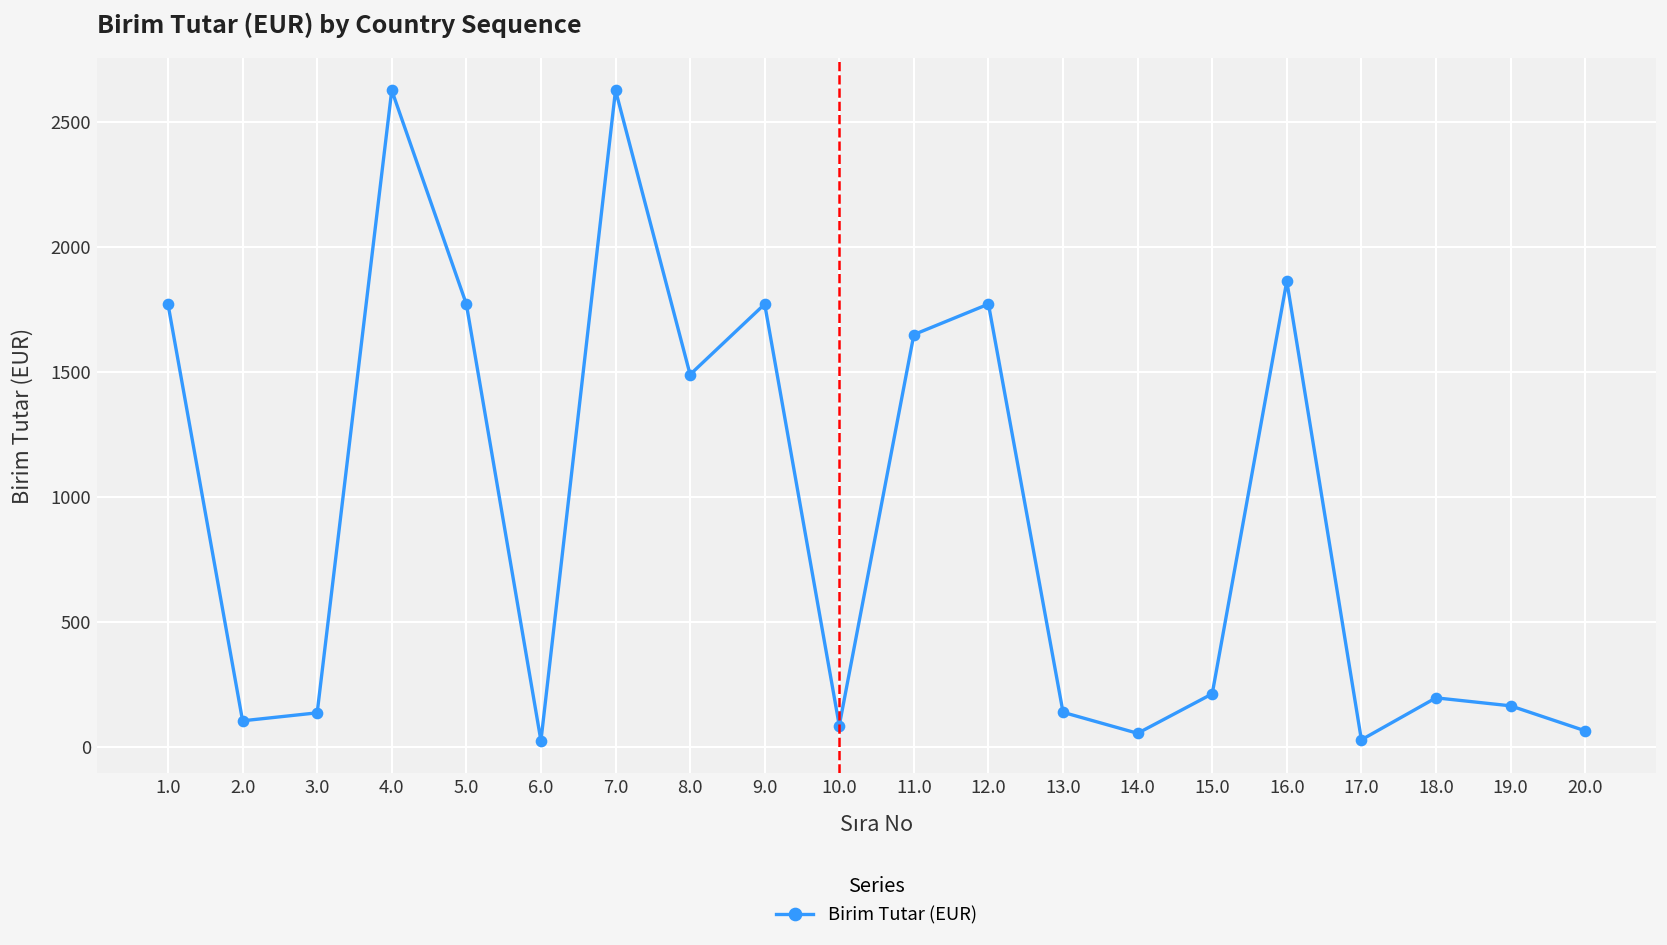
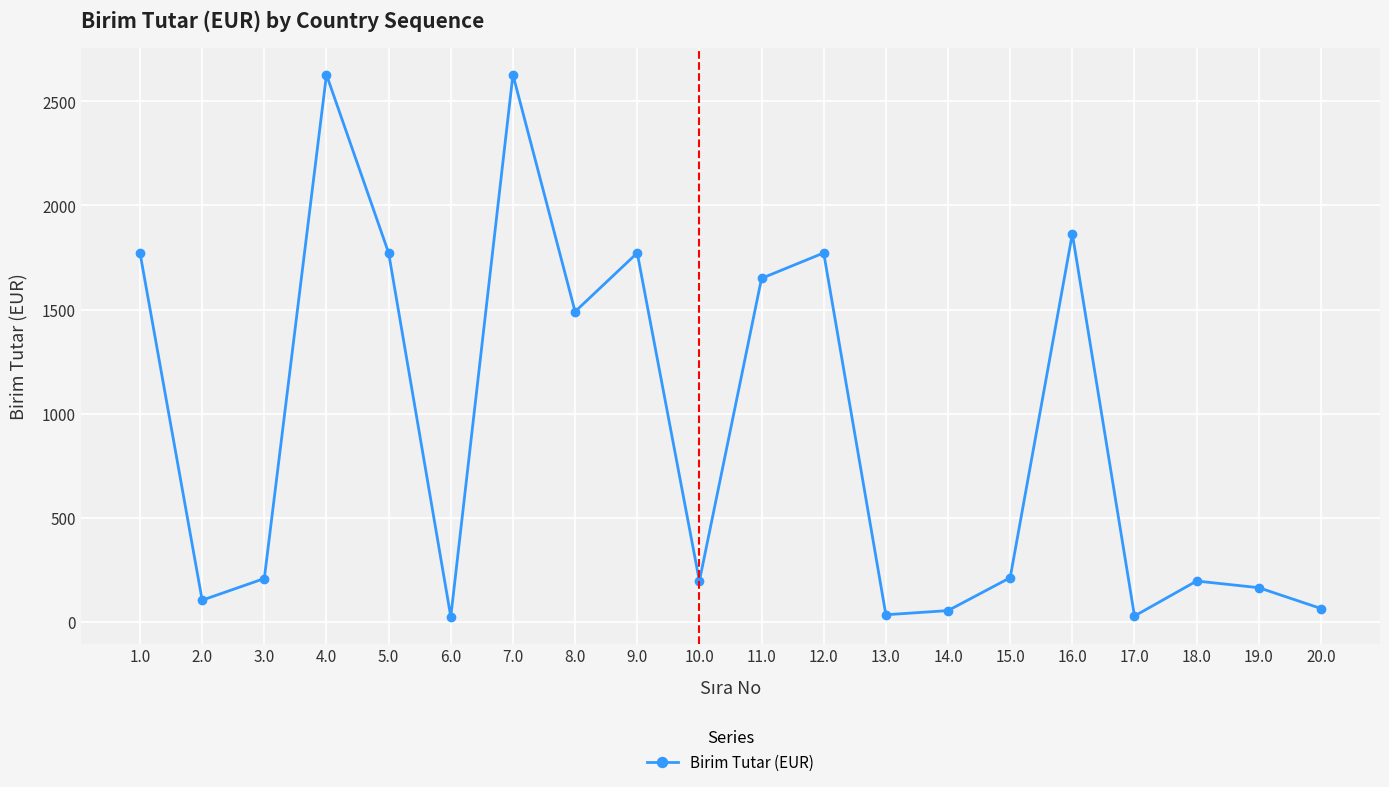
3.0: 140 -> 210
10.0: 90 -> 200
13.0: 140 -> 30
